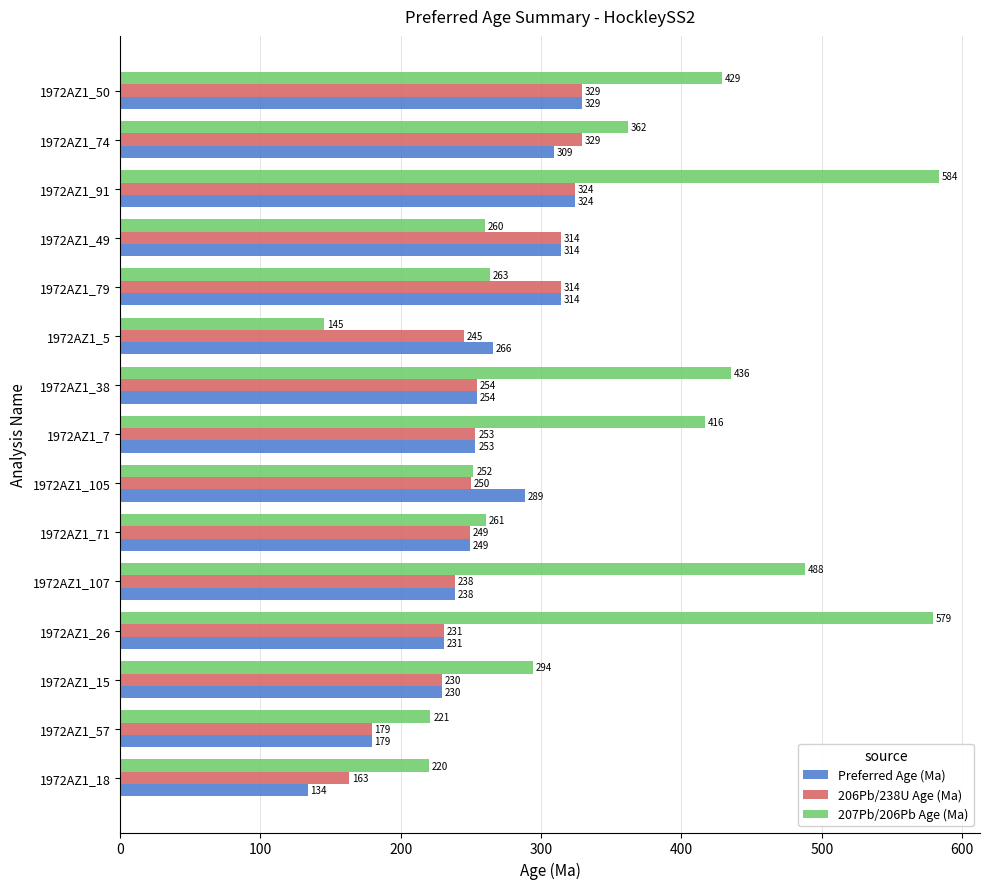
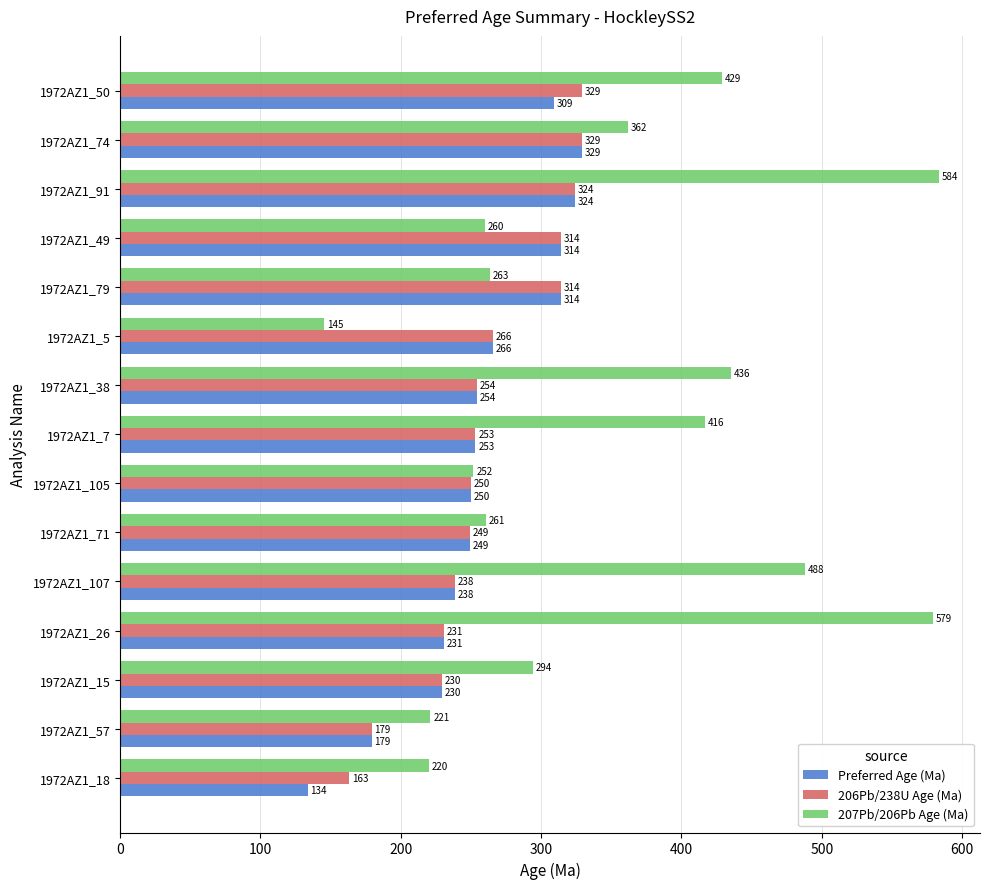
Preferred Age (Ma), 1972AZ1_50: 329 -> 309
Preferred Age (Ma), 1972AZ1_74: 309 -> 329
206Pb/238U Age (Ma), 1972AZ1_5: 245 -> 266
Preferred Age (Ma), 1972AZ1_105: 289 -> 250
